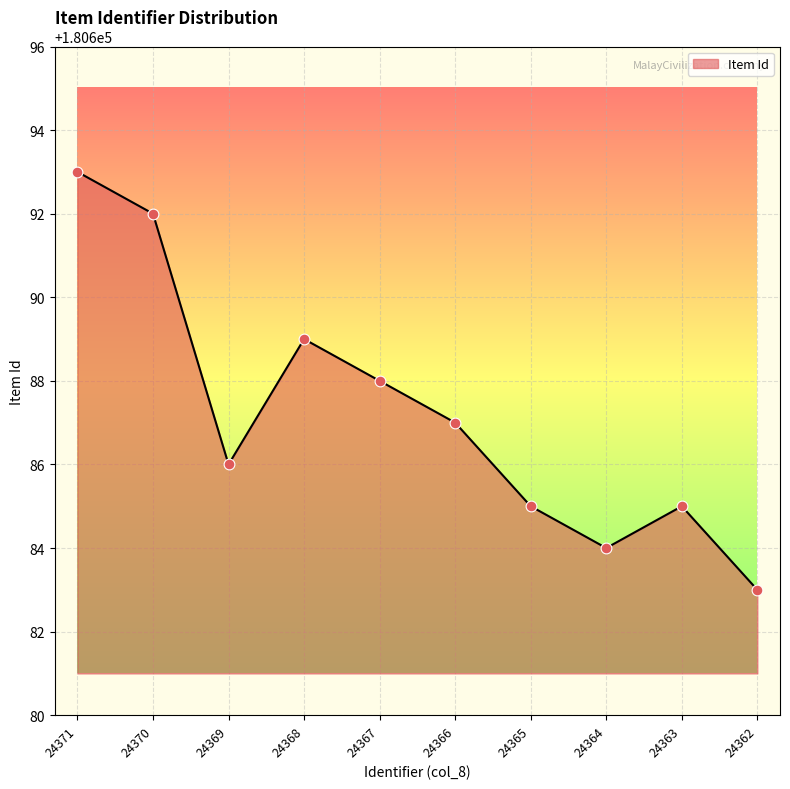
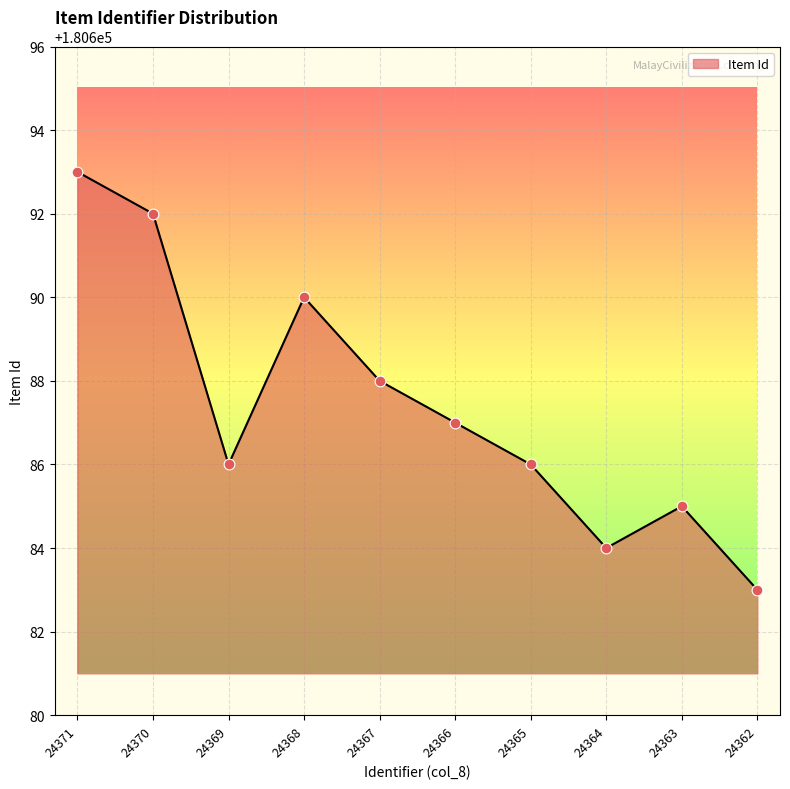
24368: 180689 -> 180690
24365: 180685 -> 180686
